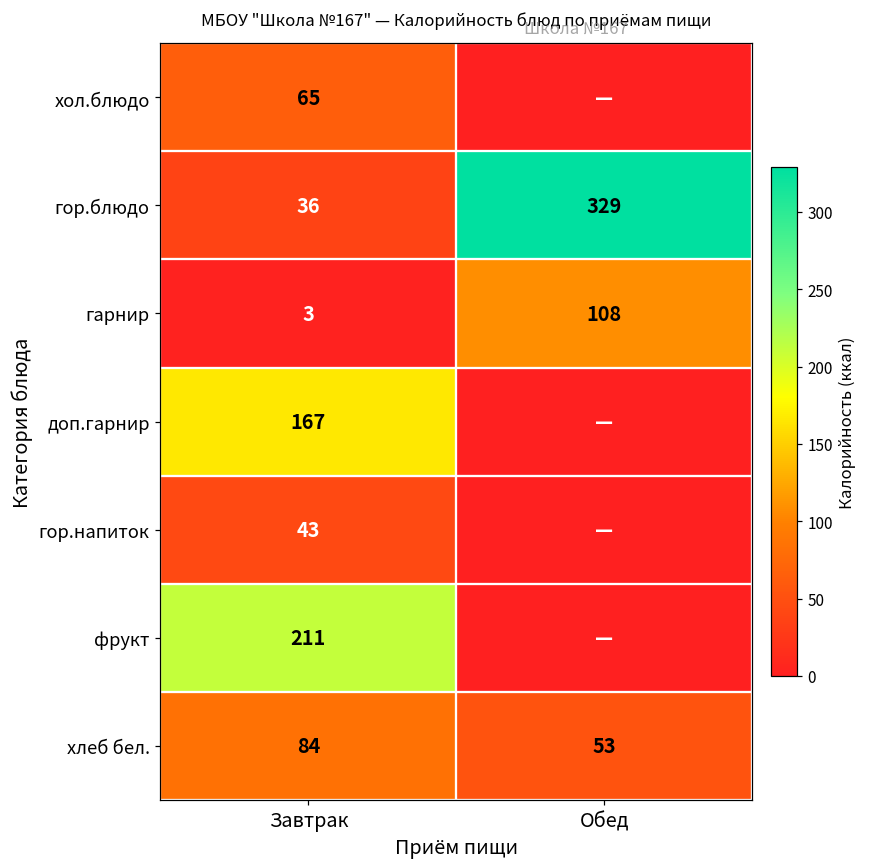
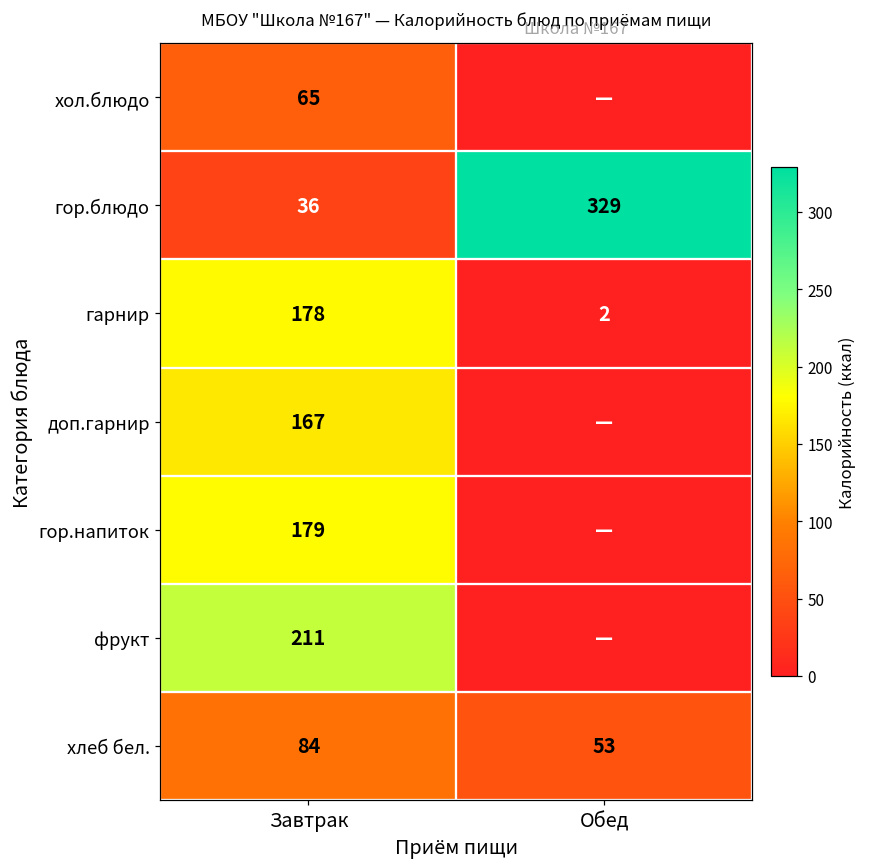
гарнир, Завтрак: 3 -> 178
гарнир, Обед: 108 -> 2
гор.напиток, Завтрак: 43 -> 179
